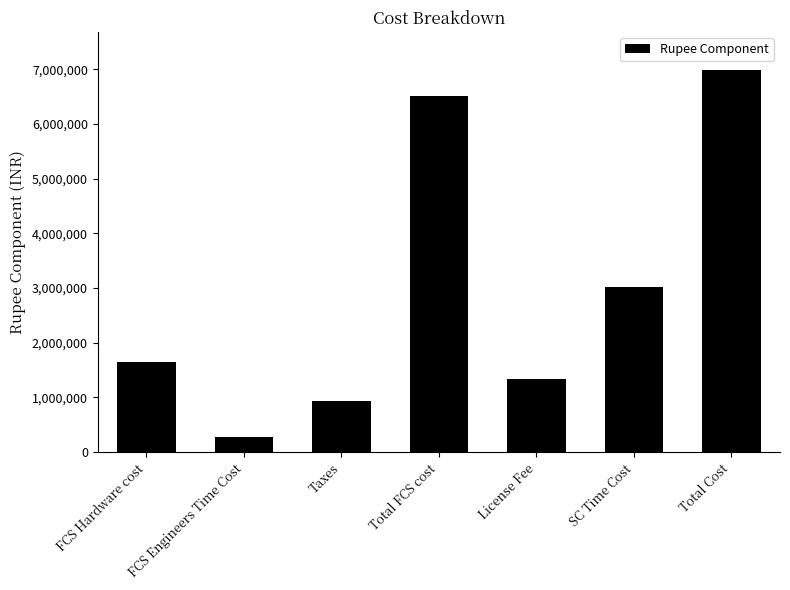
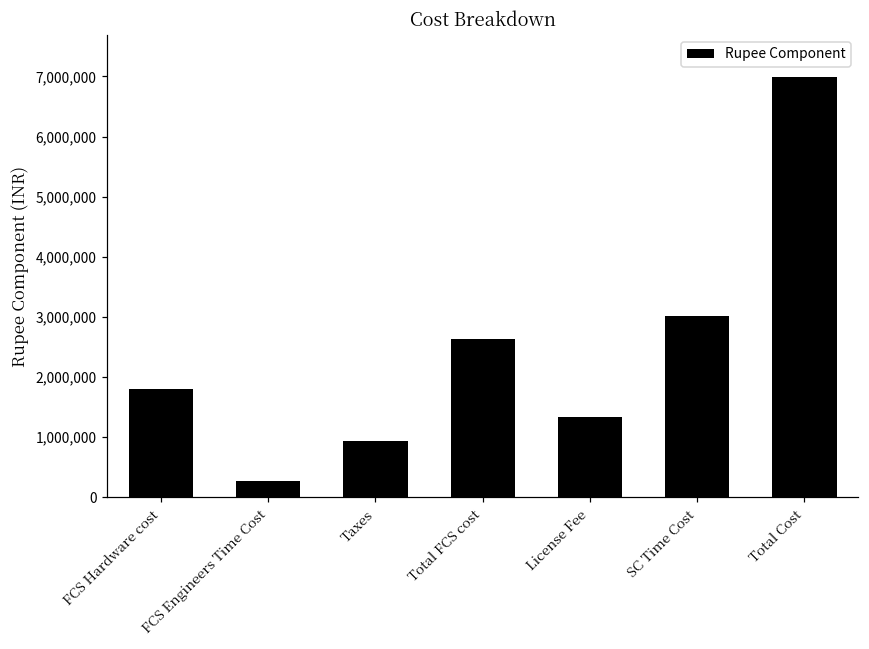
FCS Hardware cost: 1,600,000 -> 1,800,000
Total FCS cost: 6,500,000 -> 2,600,000
